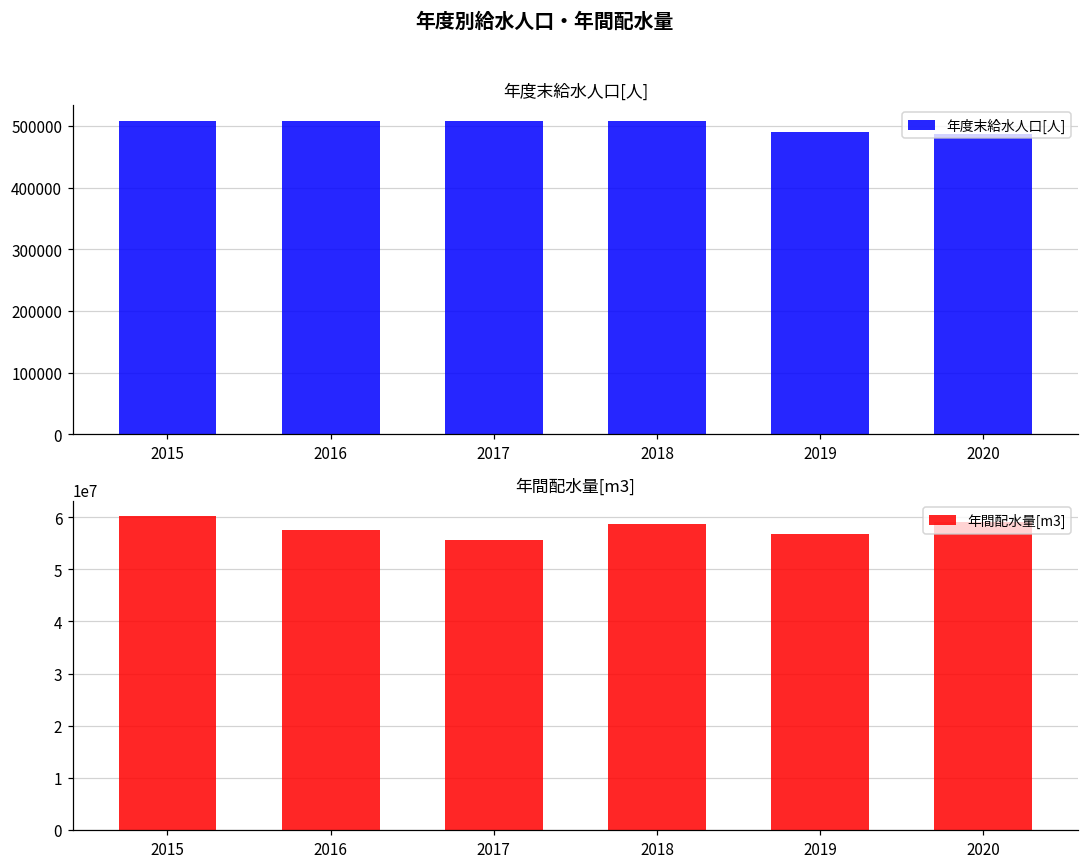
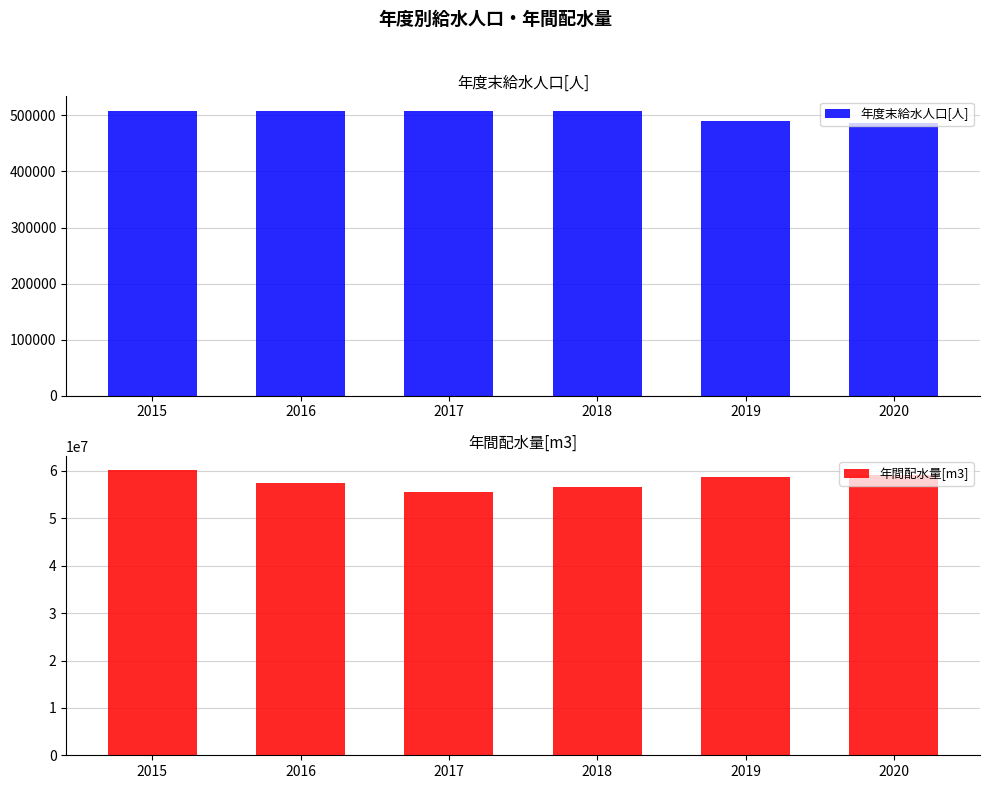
年間配水量[m3], 2018: 59000000 -> 57000000
年間配水量[m3], 2019: 57000000 -> 59000000
